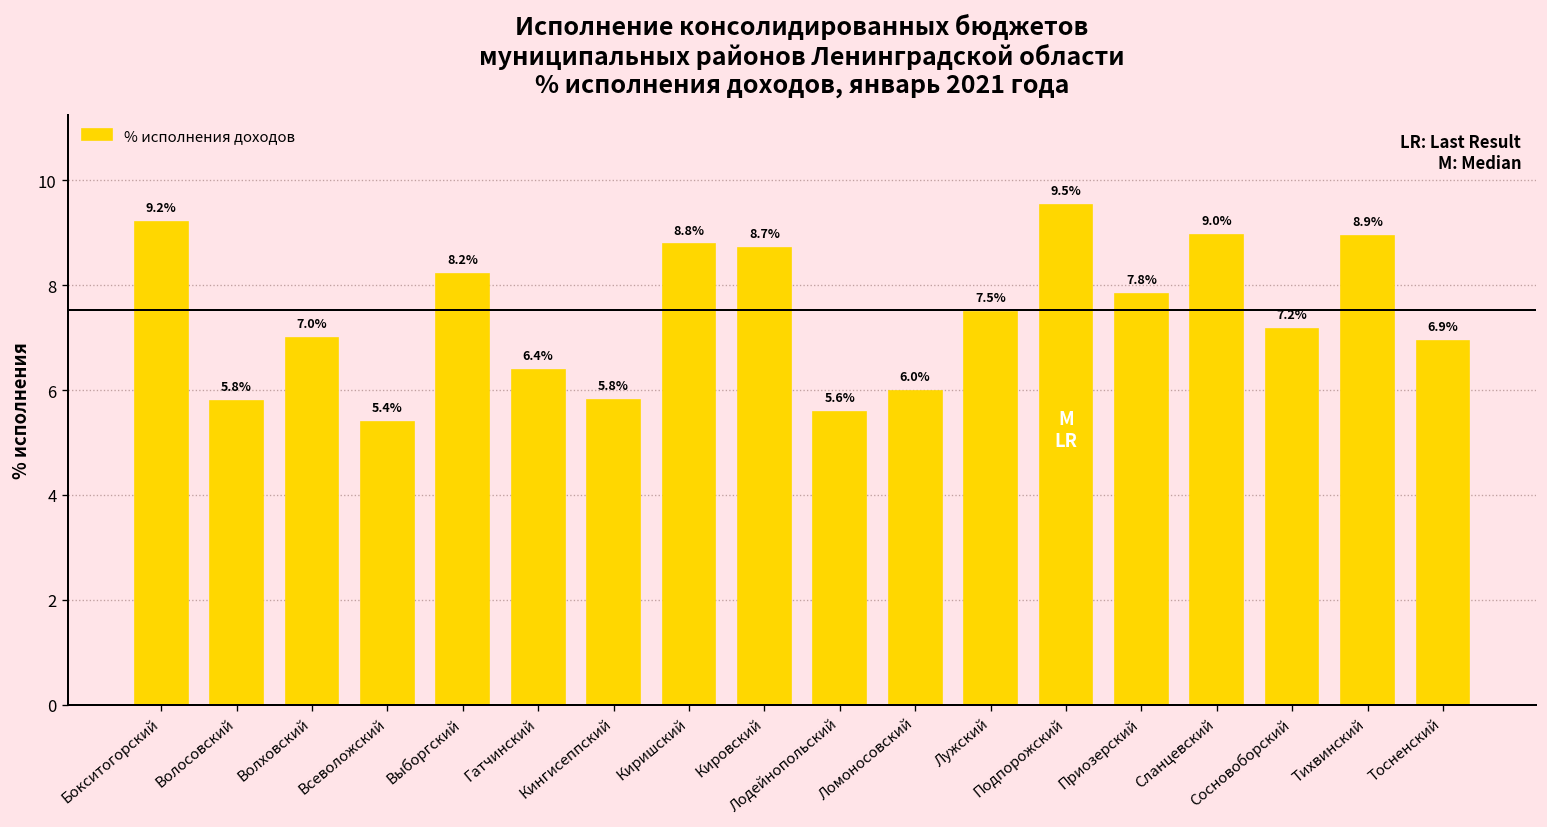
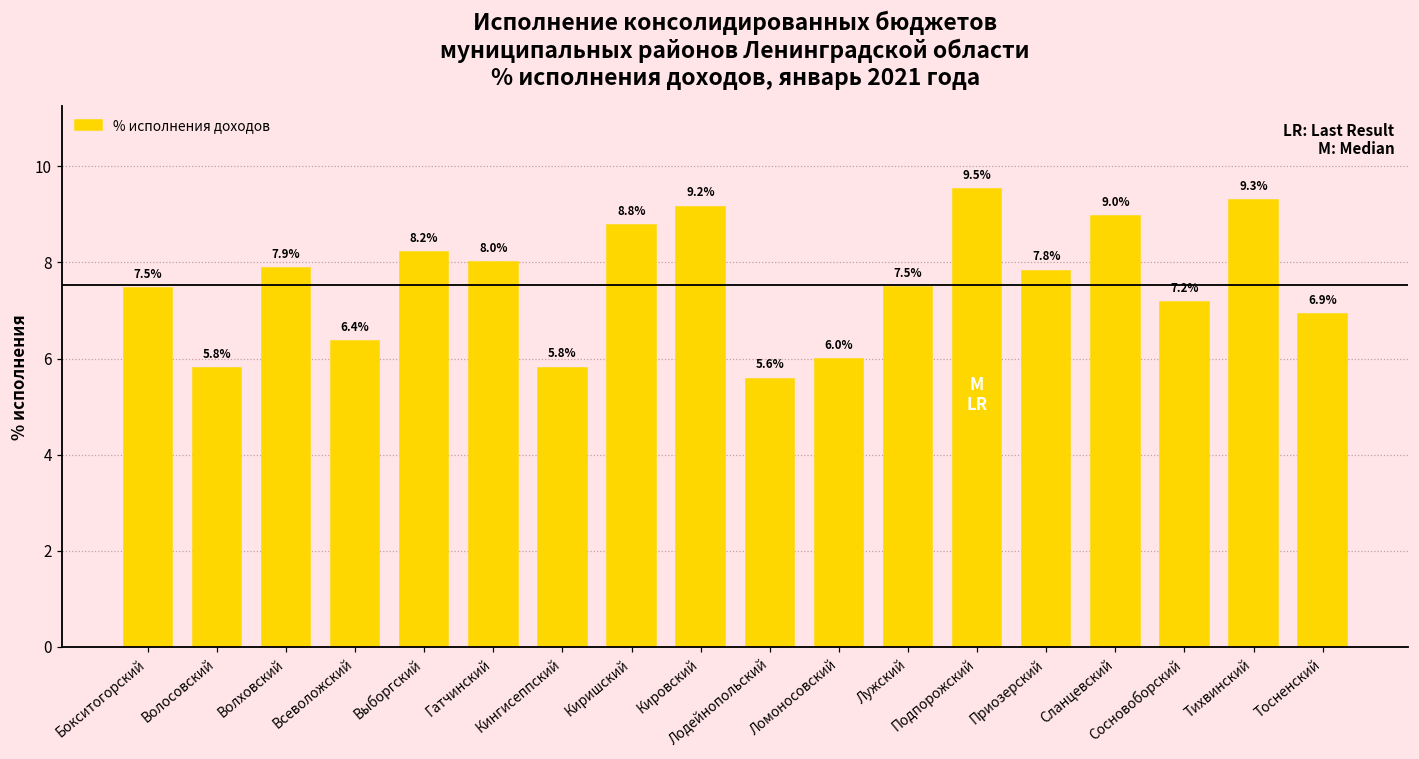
Бокситогорский: 9.2% -> 7.5%
Волховский: 7.0% -> 7.9%
Всеволожский: 5.4% -> 6.4%
Гатчинский: 6.4% -> 8.0%
Кировский: 8.7% -> 9.2%
Тихвинский: 8.9% -> 9.3%
